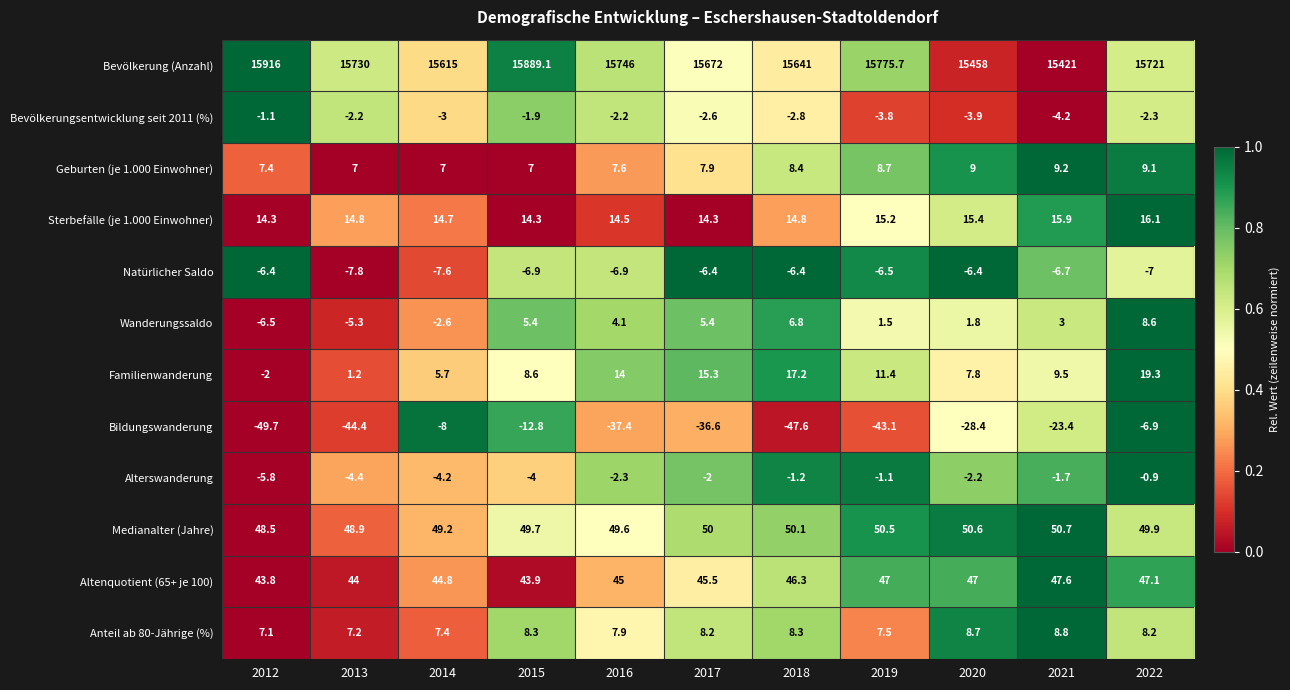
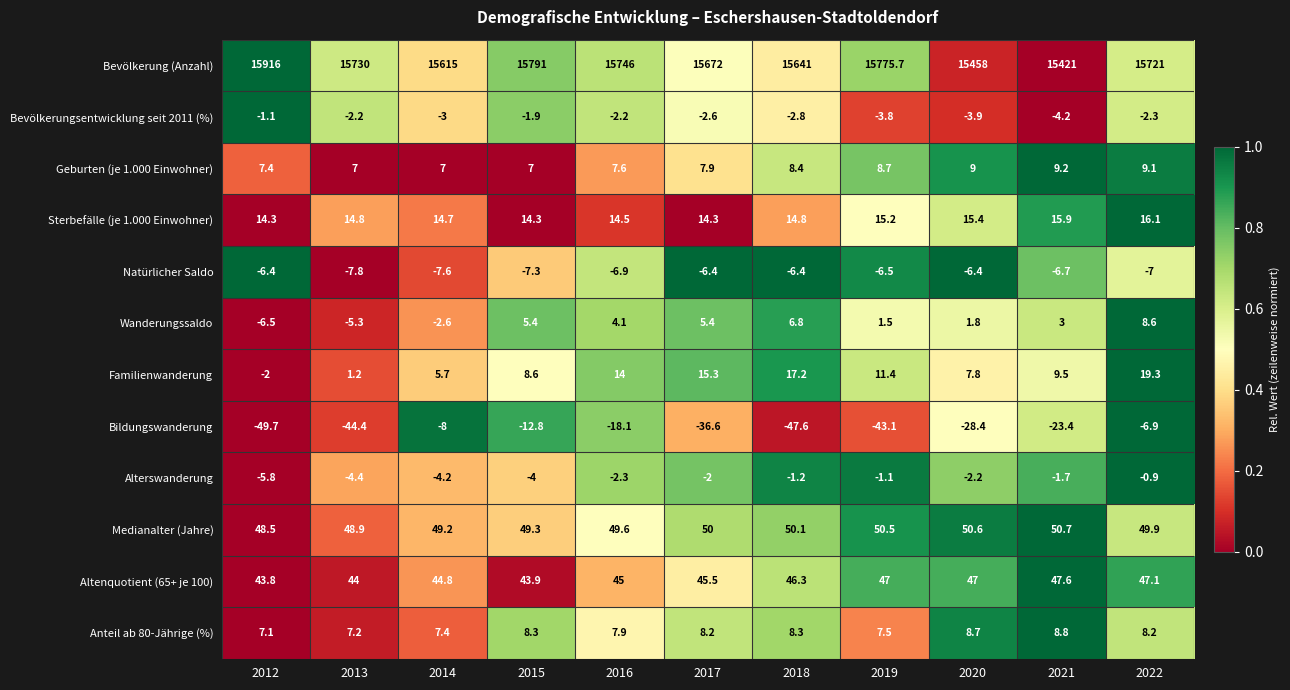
Bevölkerung (Anzahl), 2015: 15889.1 -> 15791
Natürlicher Saldo, 2015: -6.9 -> -7.3
Bildungswanderung, 2016: -37.4 -> -18.1
Medianalter (Jahre), 2015: 49.7 -> 49.3
